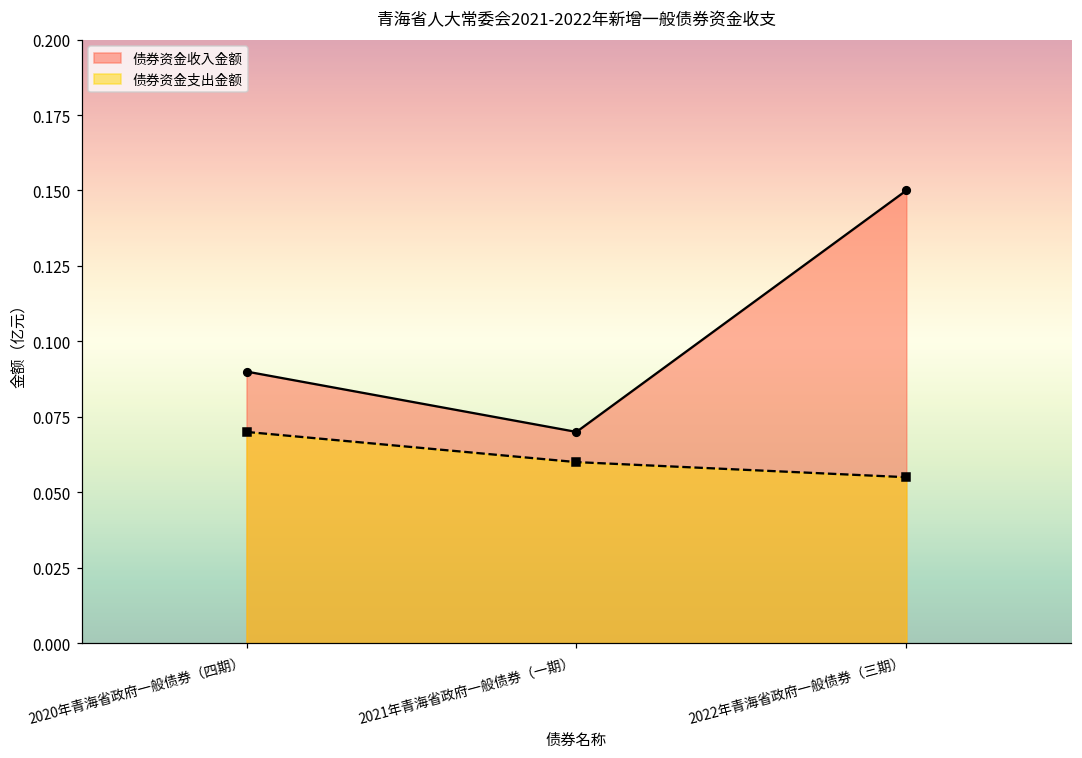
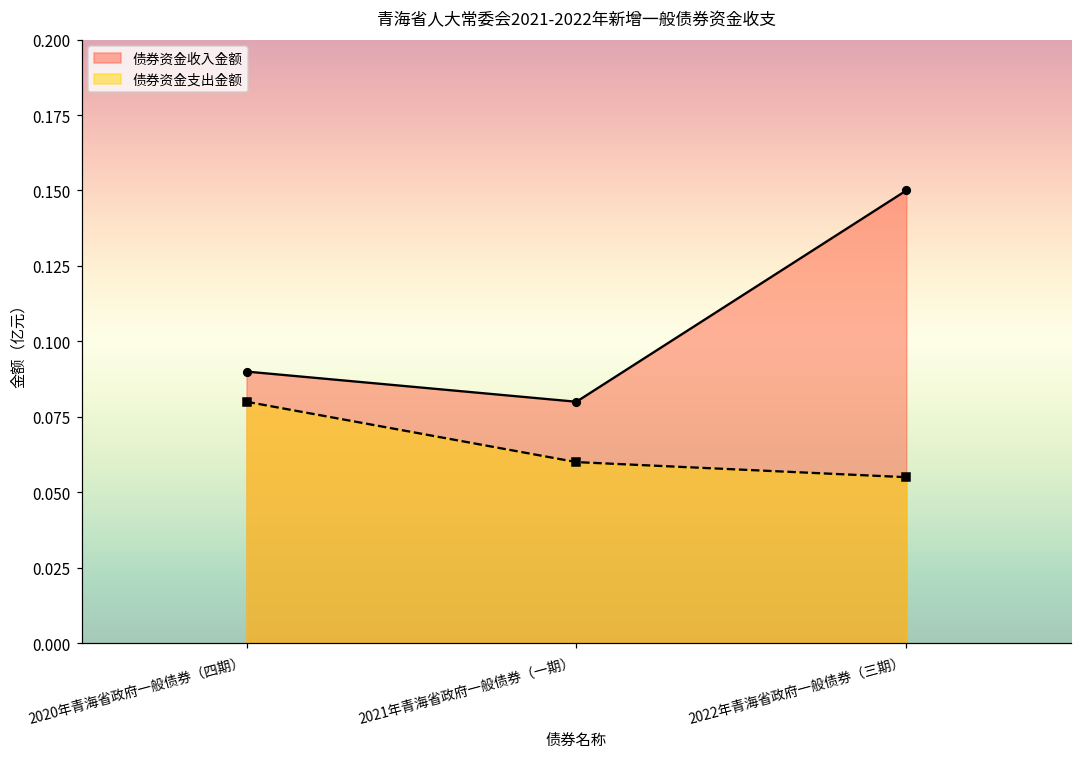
债券资金支出金额, 2020年青海省政府一般债券（四期）: 0.07 -> 0.08
债券资金收入金额, 2021年青海省政府一般债券（一期）: 0.07 -> 0.08
